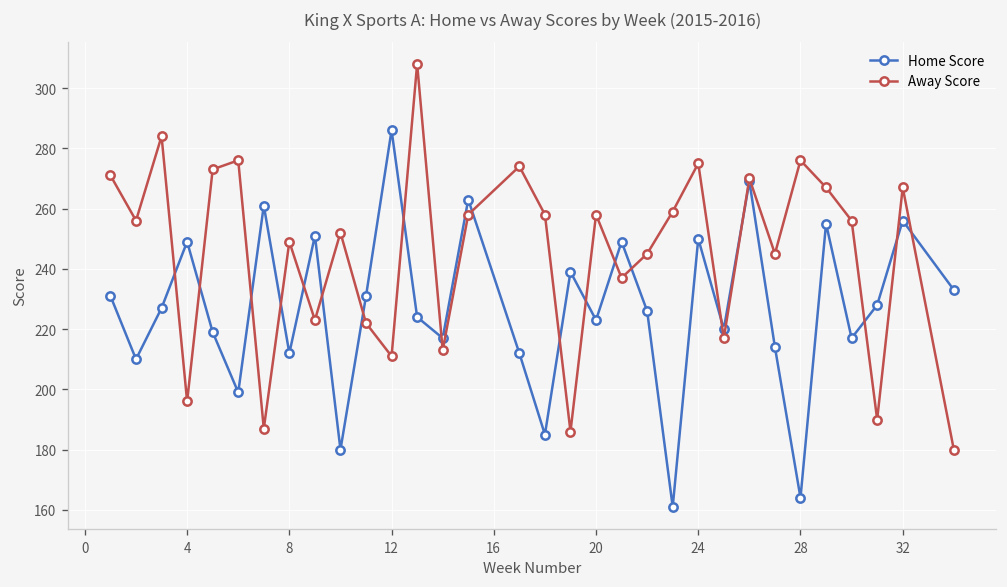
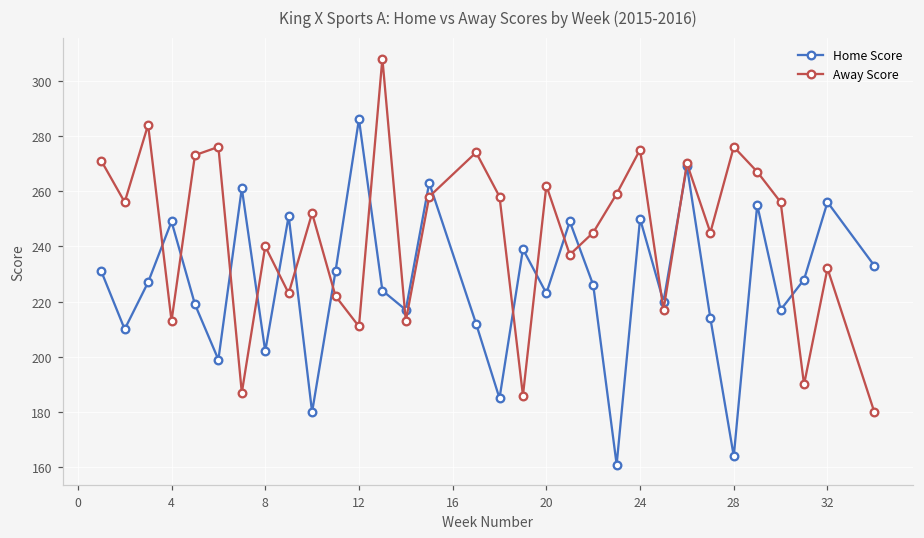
Away Score, 4: 196 -> 213
Home Score, 8: 212 -> 202
Away Score, 8: 249 -> 240
Away Score, 20: 258 -> 262
Away Score, 32: 267 -> 232
